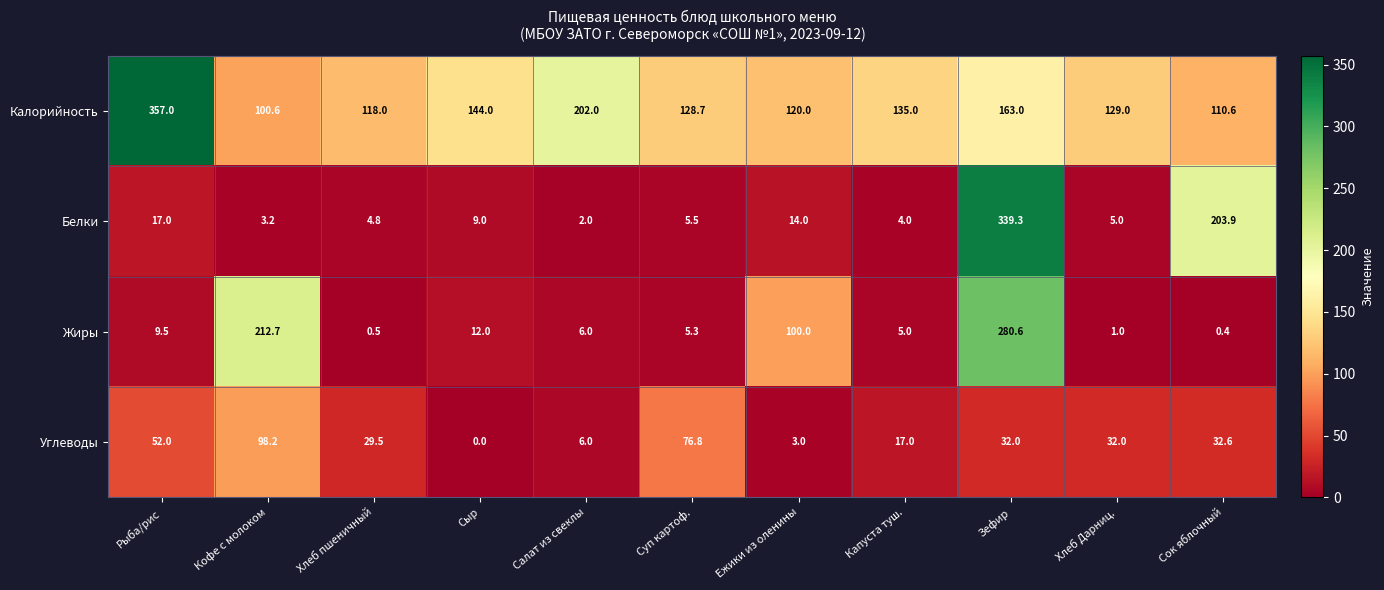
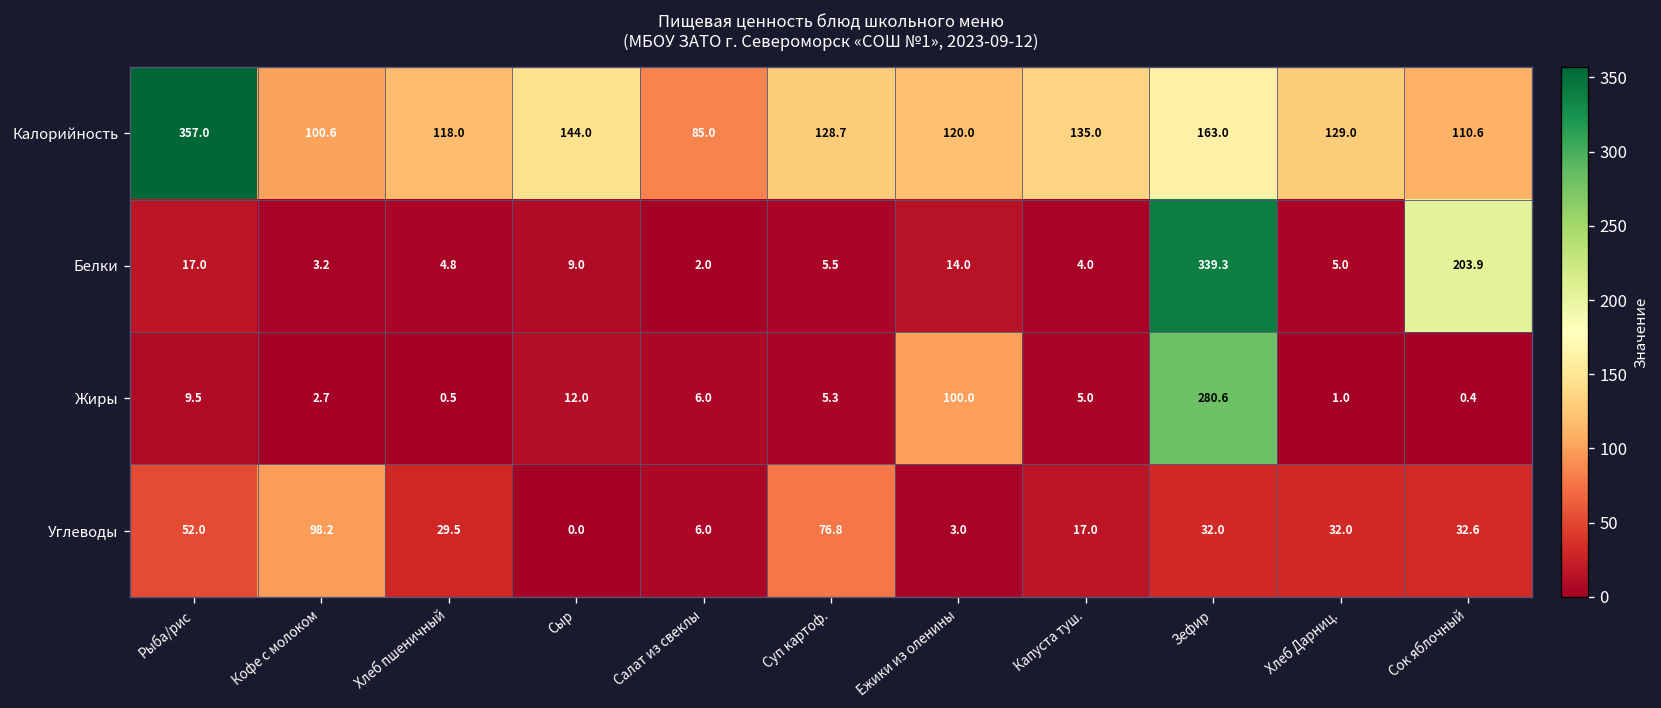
Калорийность, Салат из свеклы: 202.0 -> 85.0
Жиры, Кофе с молоком: 212.7 -> 2.7
